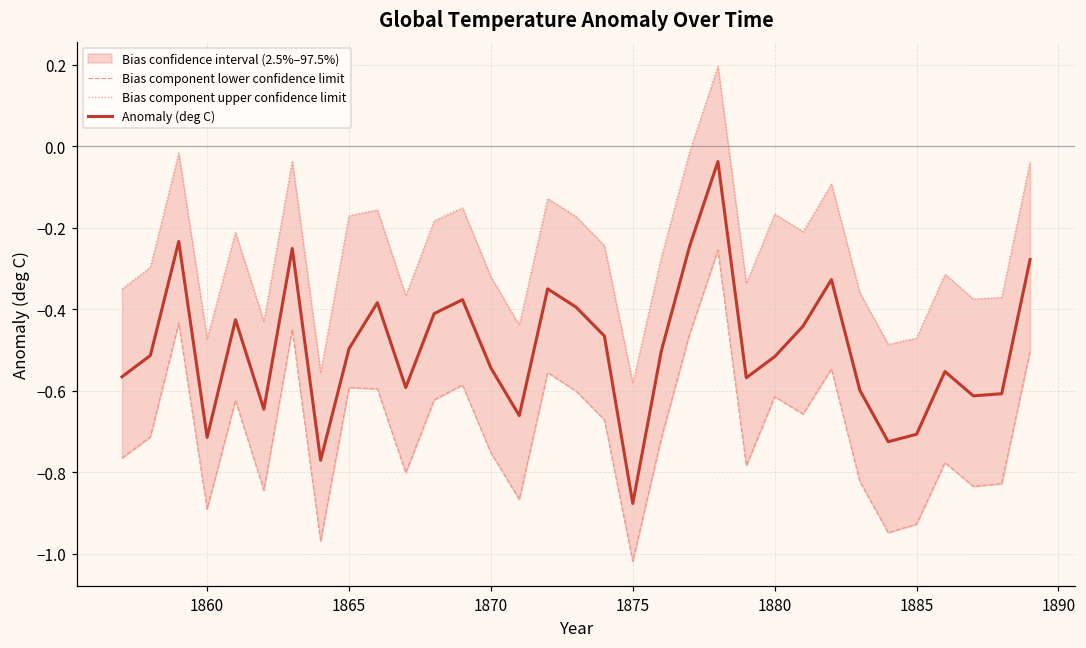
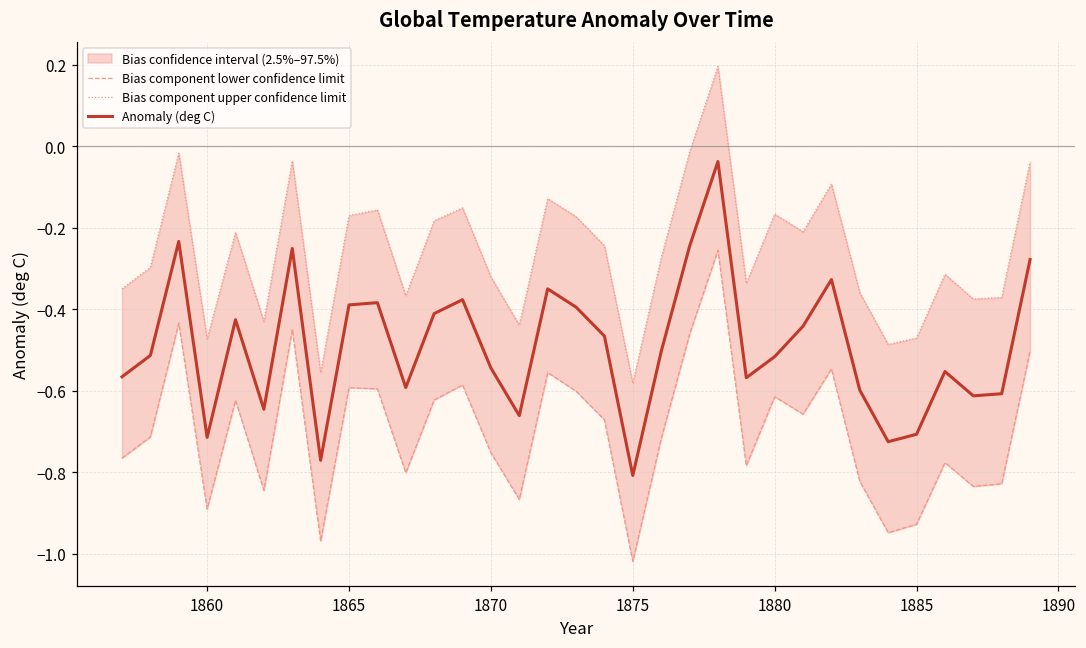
Anomaly (deg C), 1865: -0.50 -> -0.39
Anomaly (deg C), 1875: -0.88 -> -0.81
